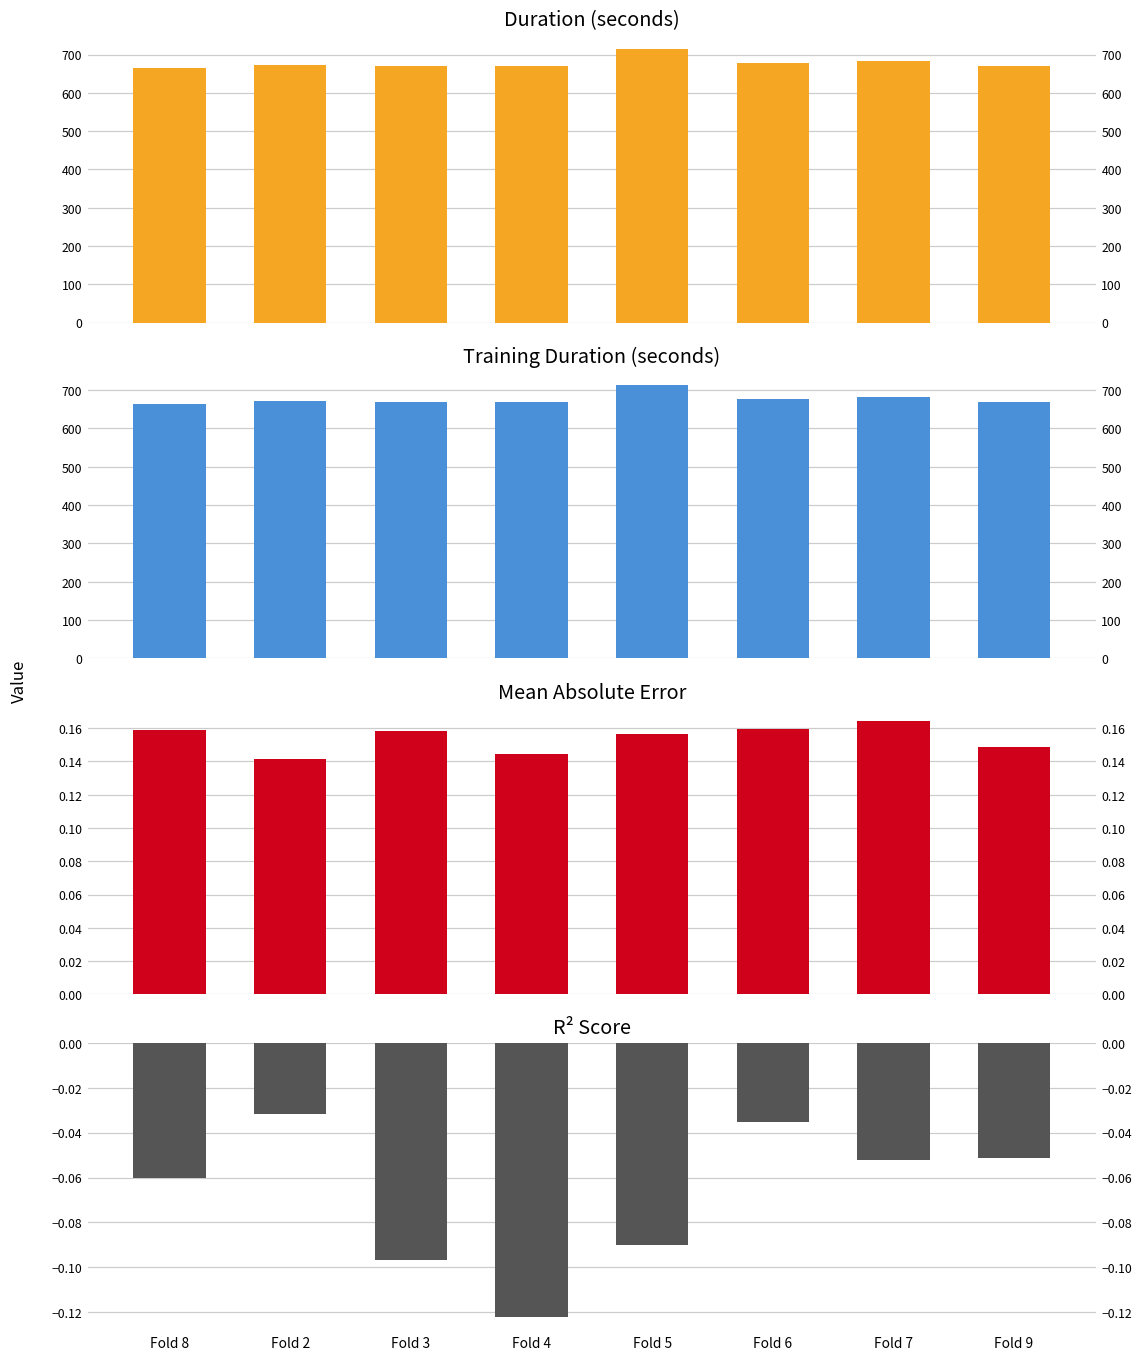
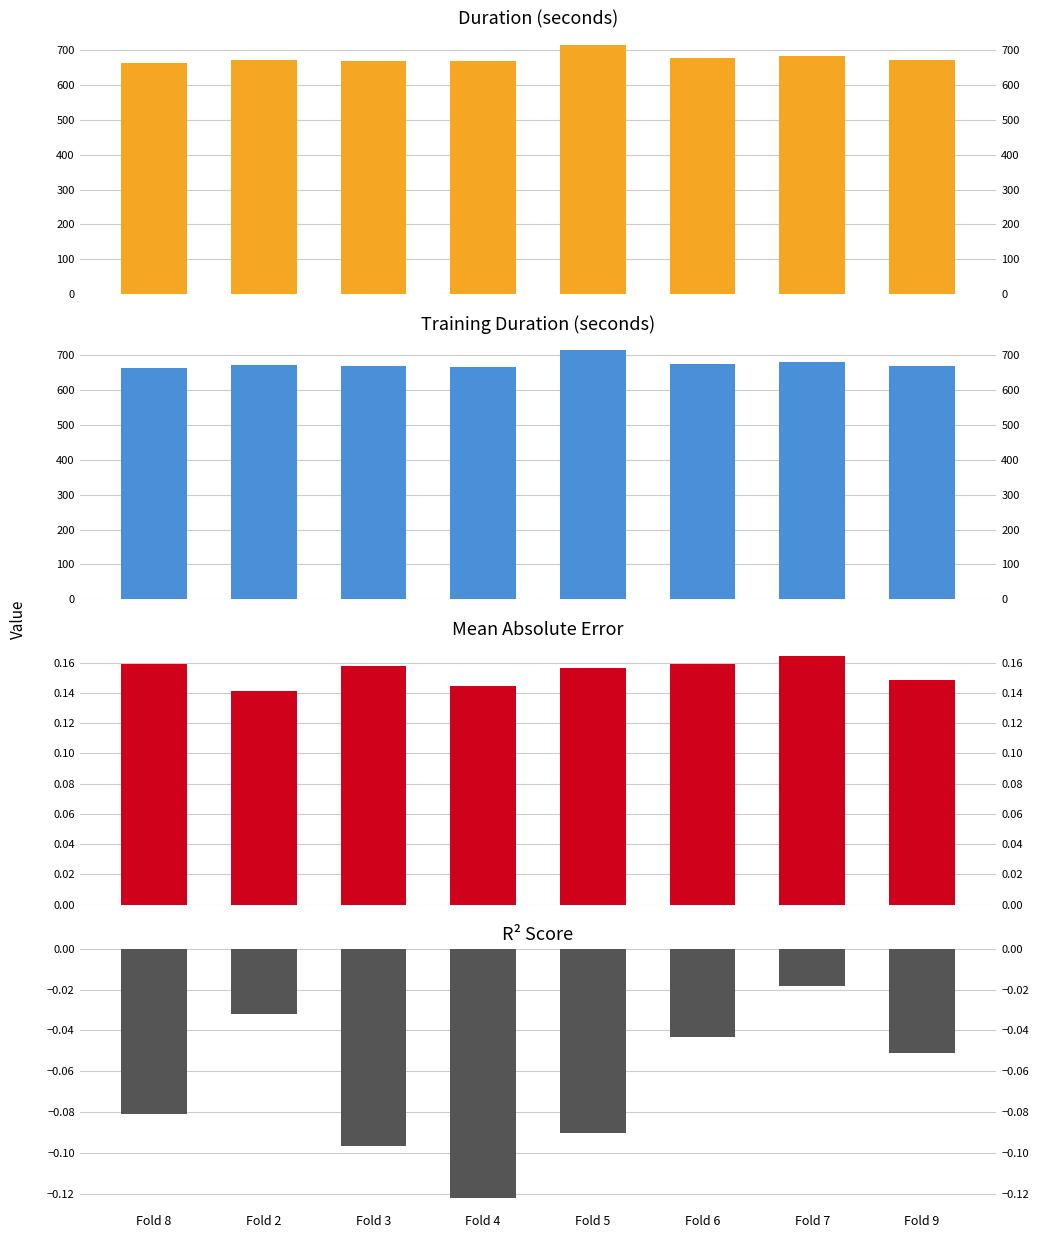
R² Score, Fold 8: -0.060 -> -0.081
R² Score, Fold 6: -0.035 -> -0.043
R² Score, Fold 7: -0.052 -> -0.018
